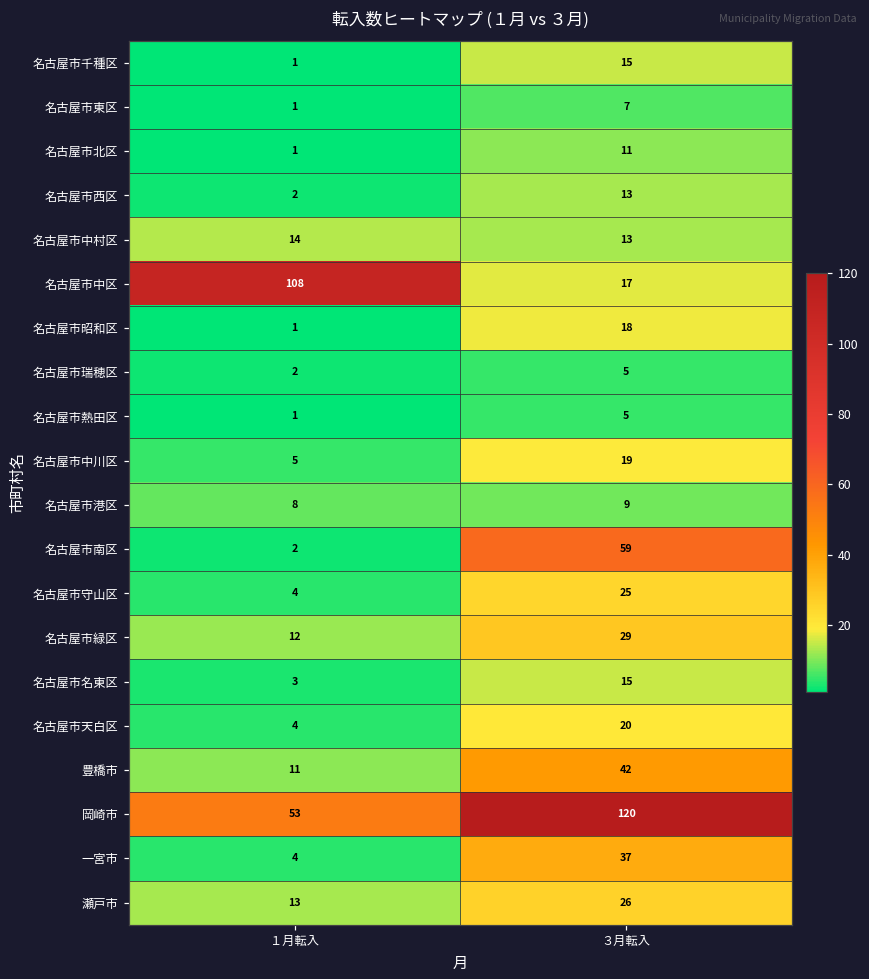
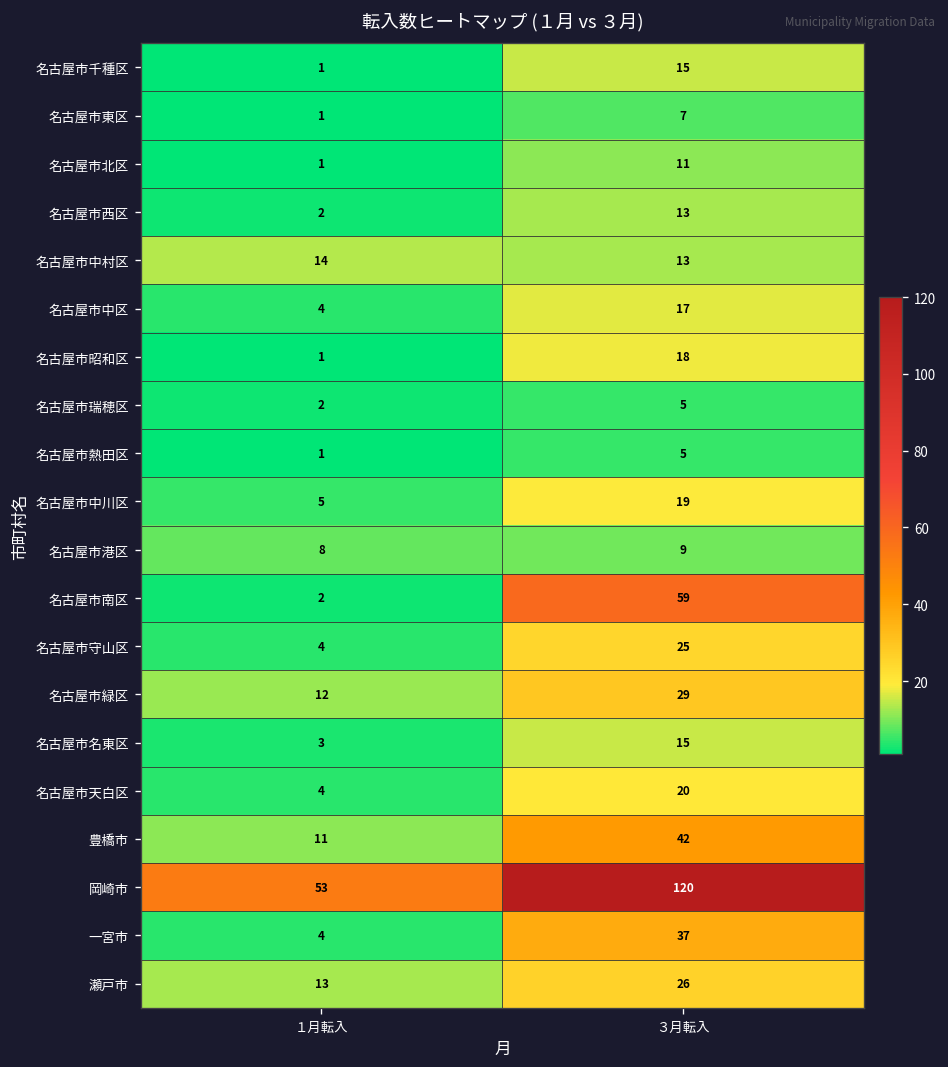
名古屋市中区, １月転入: 108 -> 4
